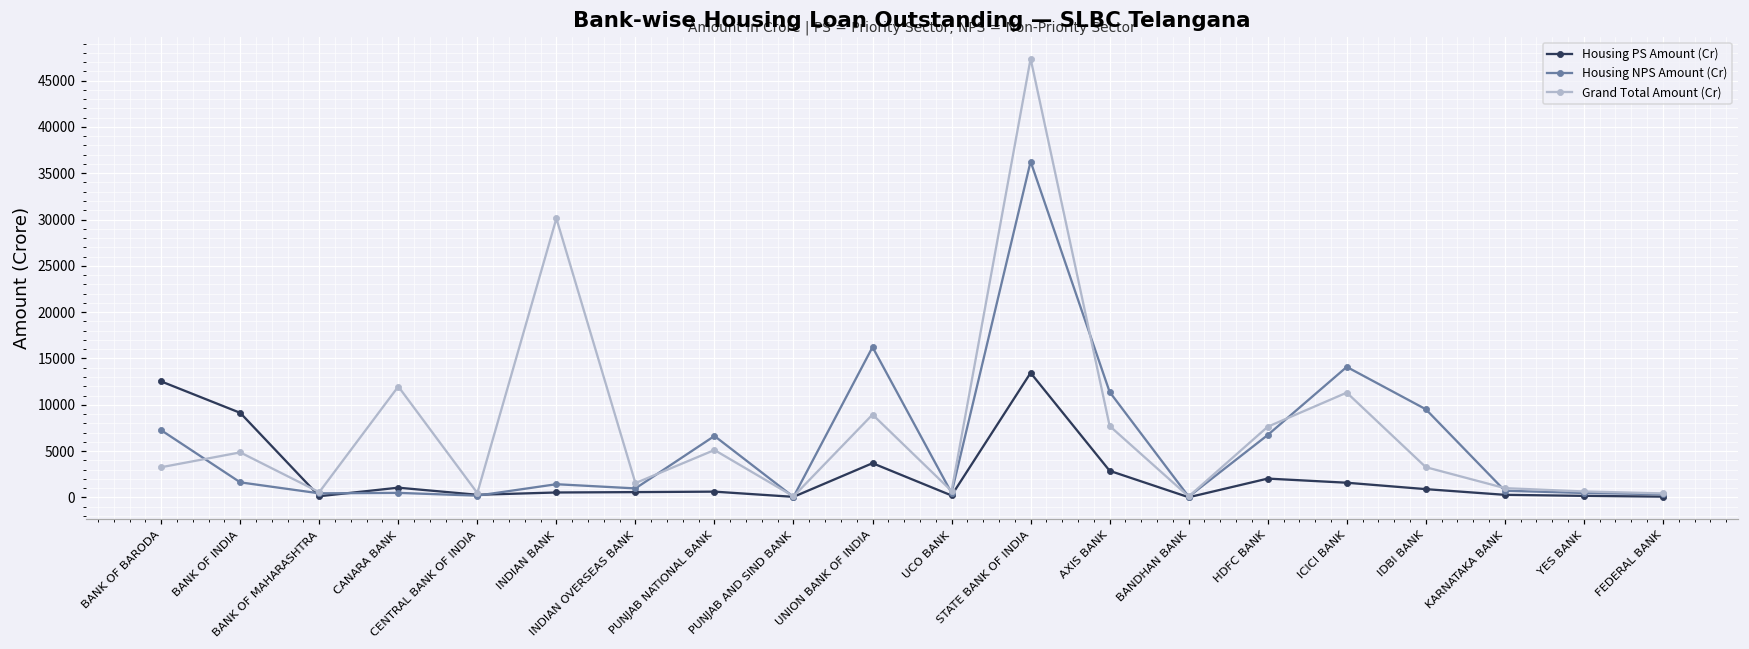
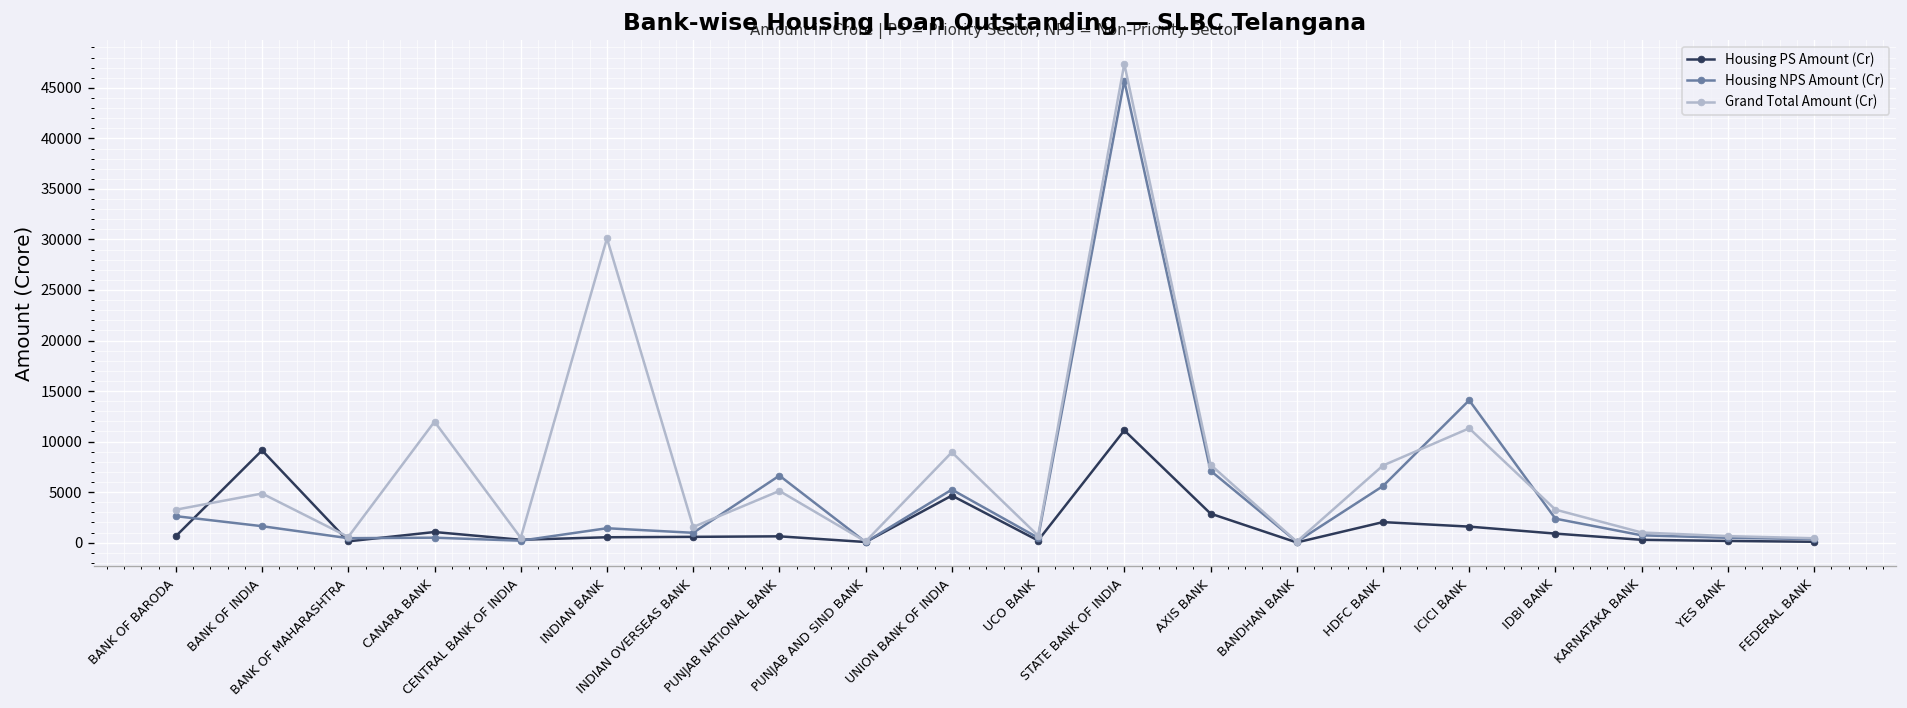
Housing PS Amount (Cr), BANK OF BARODA: 13000 -> 1000
Housing NPS Amount (Cr), BANK OF BARODA: 7000 -> 3000
Housing PS Amount (Cr), UNION BANK OF INDIA: 4000 -> 5000
Housing NPS Amount (Cr), UNION BANK OF INDIA: 16000 -> 5000
Housing PS Amount (Cr), STATE BANK OF INDIA: 13000 -> 11000
Housing NPS Amount (Cr), STATE BANK OF INDIA: 36000 -> 46000
Housing NPS Amount (Cr), AXIS BANK: 11000 -> 7000
Housing NPS Amount (Cr), HDFC BANK: 7000 -> 6000
Housing NPS Amount (Cr), IDBI BANK: 10000 -> 2000
